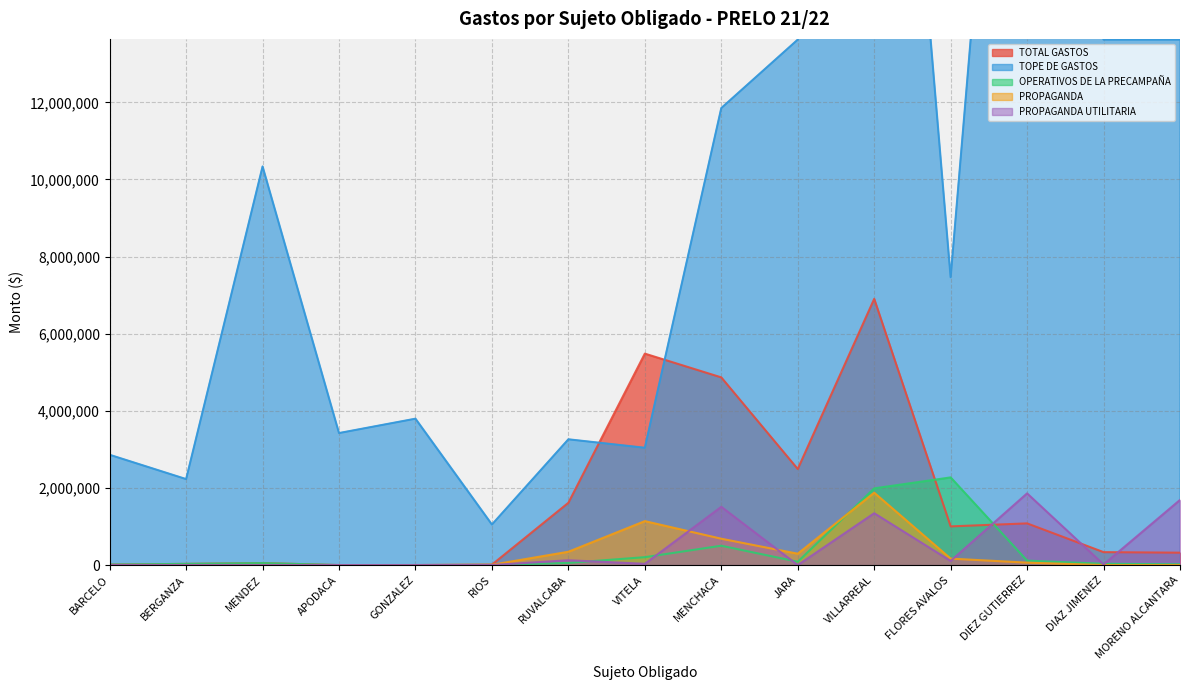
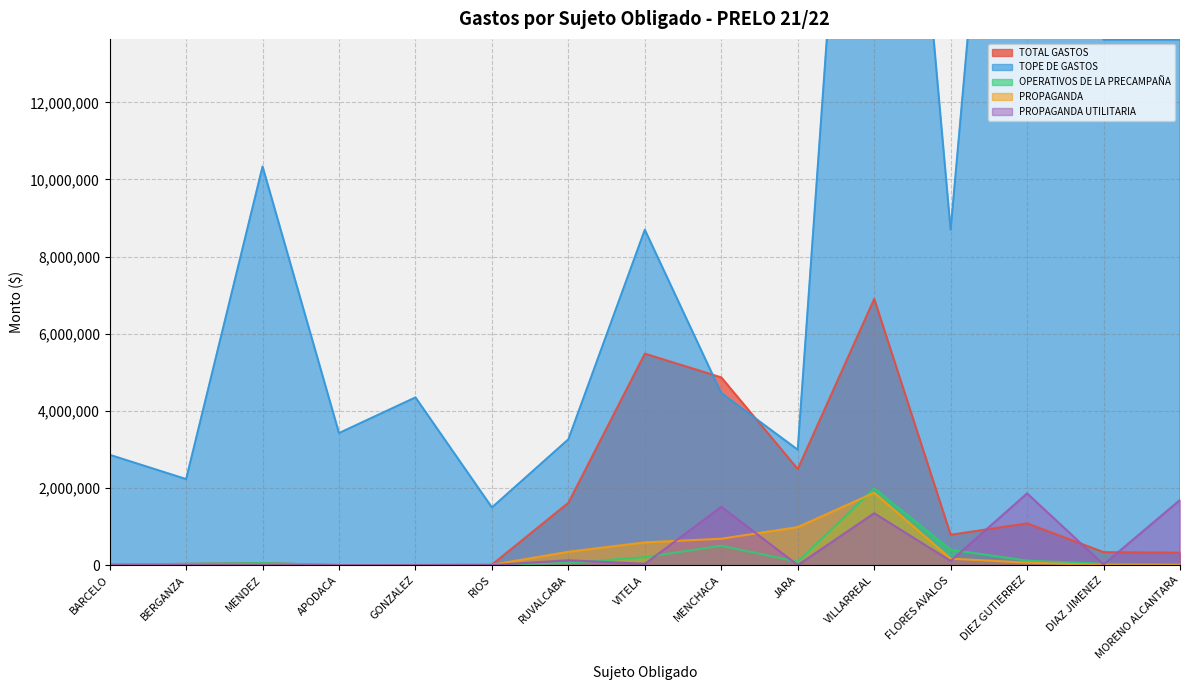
TOPE DE GASTOS, GONZALEZ: 3,800,000 -> 4,300,000
TOPE DE GASTOS, RIOS: 1,100,000 -> 1,500,000
TOPE DE GASTOS, VITELA: 3,000,000 -> 8,700,000
PROPAGANDA, VITELA: 1,100,000 -> 600,000
TOPE DE GASTOS, MENCHACA: 11,900,000 -> 4,500,000
TOPE DE GASTOS, JARA: 13,600,000 -> 3,000,000
PROPAGANDA, JARA: 300,000 -> 1,000,000
TOTAL GASTOS, FLORES AVALOS: 1,000,000 -> 800,000
TOPE DE GASTOS, FLORES AVALOS: 7,500,000 -> 8,700,000
OPERATIVOS DE LA PRECAMPAÑA, FLORES AVALOS: 2,300,000 -> 400,000
